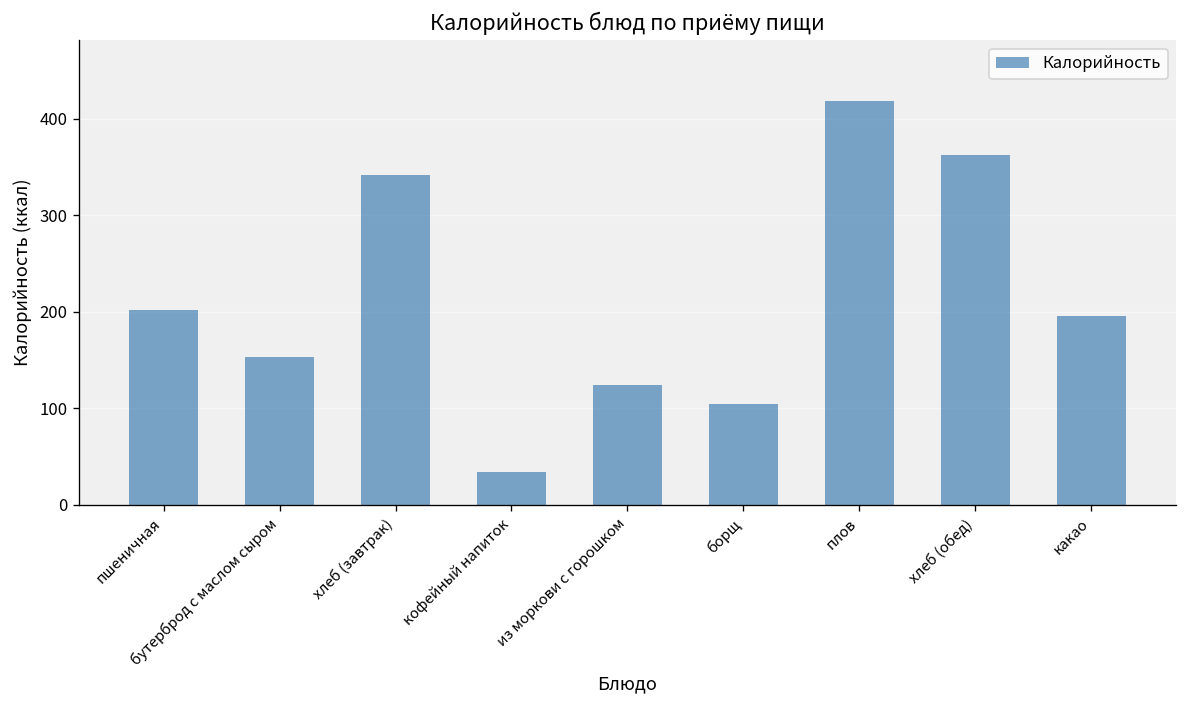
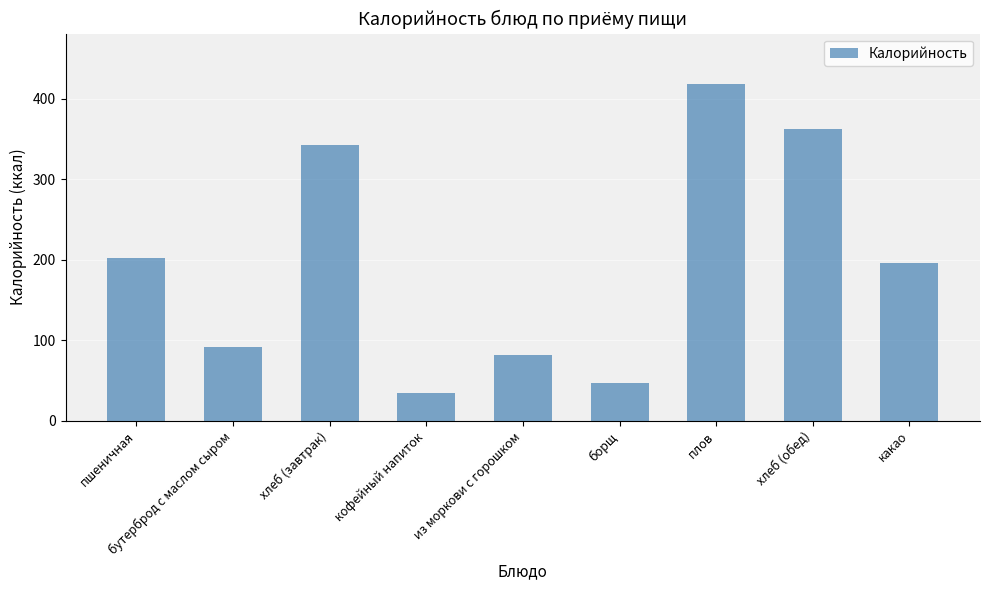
бутерброд с маслом сыром: 150 -> 90
из моркови с горошком: 120 -> 80
борщ: 100 -> 50
